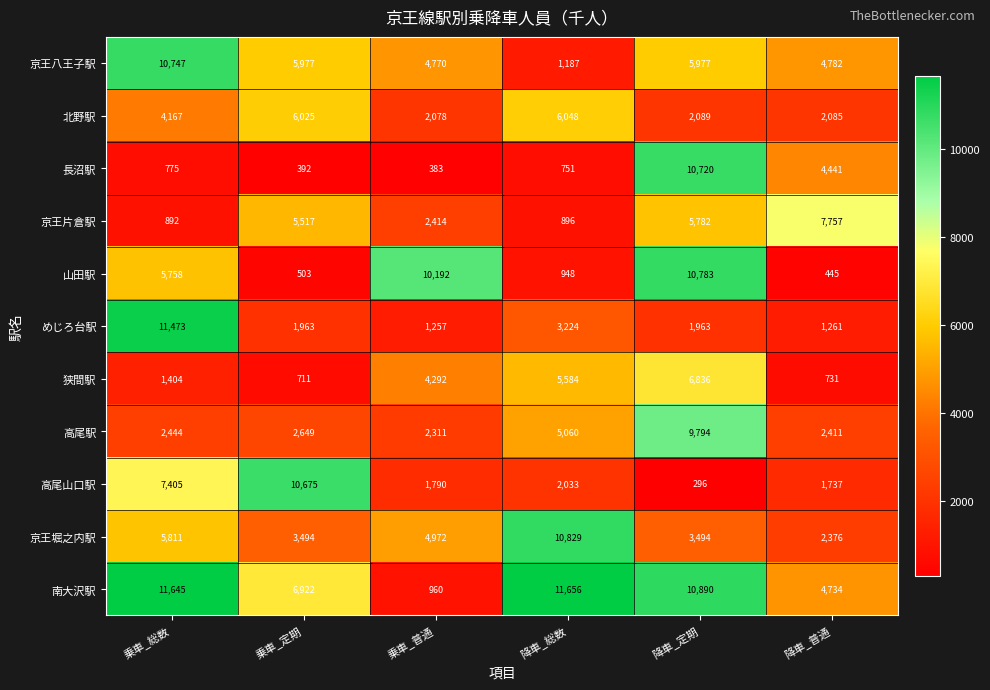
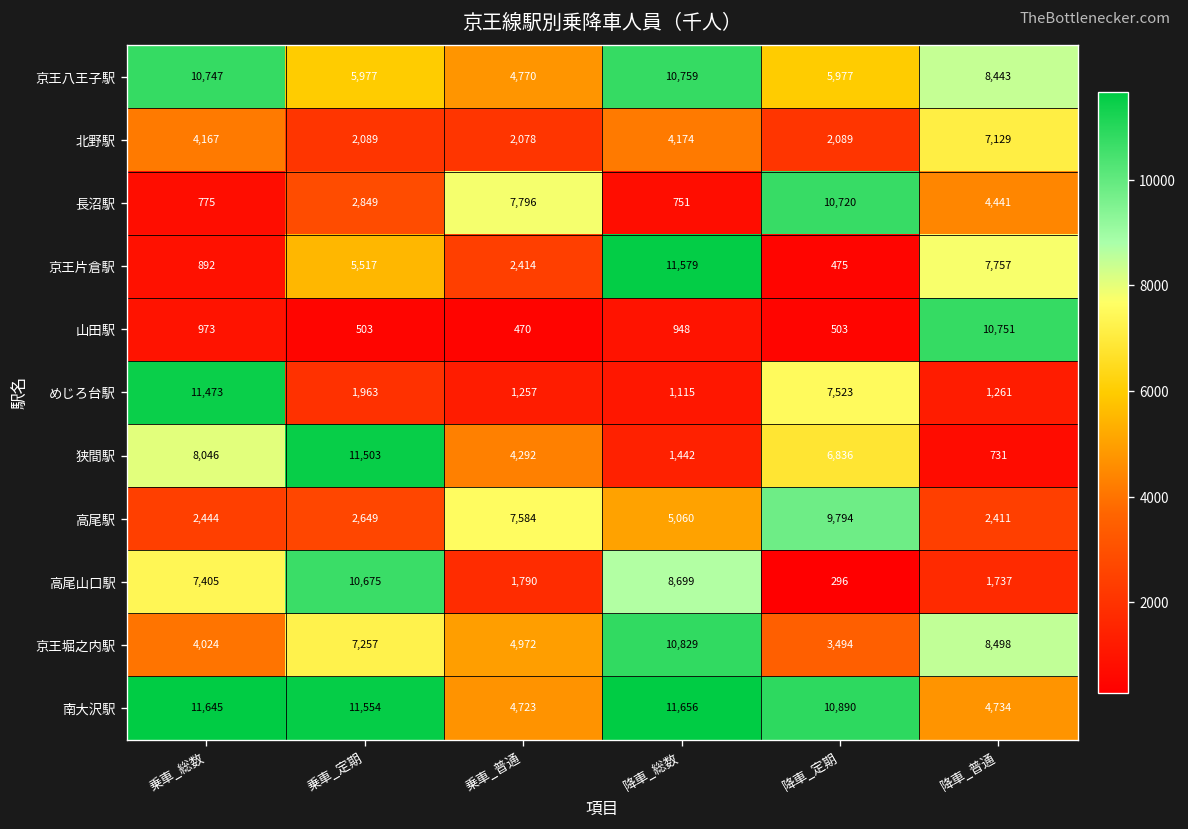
京王八王子駅, 降車_総数: 1,187 -> 10,759
京王八王子駅, 降車_普通: 4,782 -> 8,443
北野駅, 乗車_定期: 6,025 -> 2,089
北野駅, 降車_総数: 6,048 -> 4,174
北野駅, 降車_普通: 2,085 -> 7,129
長沼駅, 乗車_定期: 392 -> 2,849
長沼駅, 乗車_普通: 383 -> 7,796
京王片倉駅, 降車_総数: 896 -> 11,579
京王片倉駅, 降車_定期: 5,782 -> 475
山田駅, 乗車_総数: 5,758 -> 973
山田駅, 乗車_普通: 10,192 -> 470
山田駅, 降車_定期: 10,783 -> 503
山田駅, 降車_普通: 445 -> 10,751
めじろ台駅, 降車_総数: 3,224 -> 1,115
めじろ台駅, 降車_定期: 1,963 -> 7,523
狭間駅, 乗車_総数: 1,404 -> 8,046
狭間駅, 乗車_定期: 711 -> 11,503
狭間駅, 降車_総数: 5,584 -> 1,442
高尾駅, 乗車_普通: 2,311 -> 7,584
高尾山口駅, 降車_総数: 2,033 -> 8,699
京王堀之内駅, 乗車_総数: 5,811 -> 4,024
京王堀之内駅, 乗車_定期: 3,494 -> 7,257
京王堀之内駅, 降車_普通: 2,376 -> 8,498
南大沢駅, 乗車_定期: 6,922 -> 11,554
南大沢駅, 乗車_普通: 960 -> 4,723
